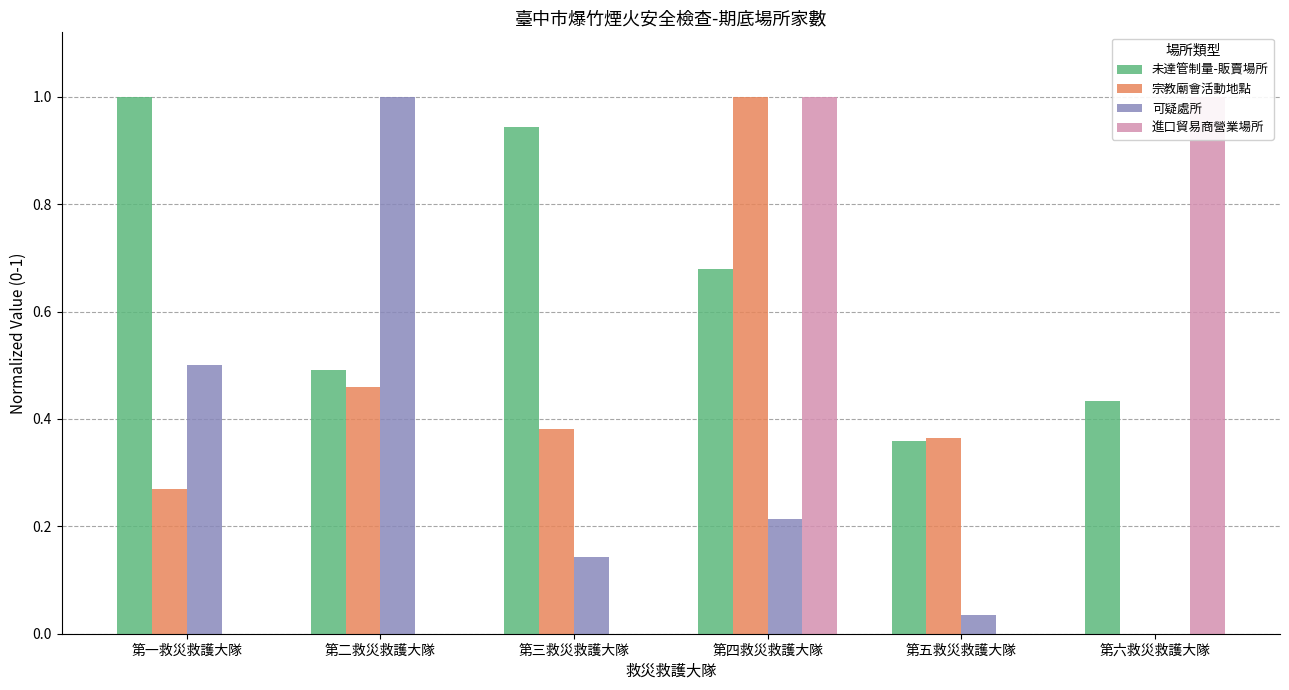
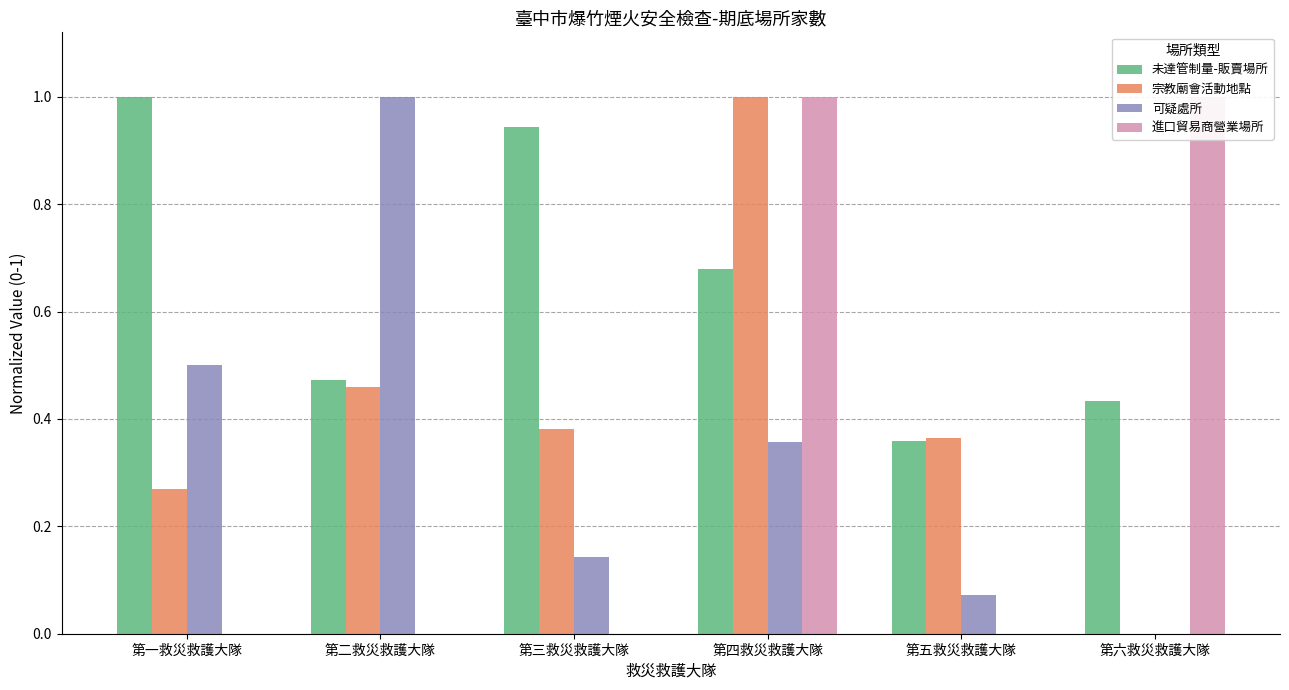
未達管制量-販賣場所, 第二救災救護大隊: 0.49 -> 0.47
可疑處所, 第四救災救護大隊: 0.21 -> 0.36
可疑處所, 第五救災救護大隊: 0.04 -> 0.07
